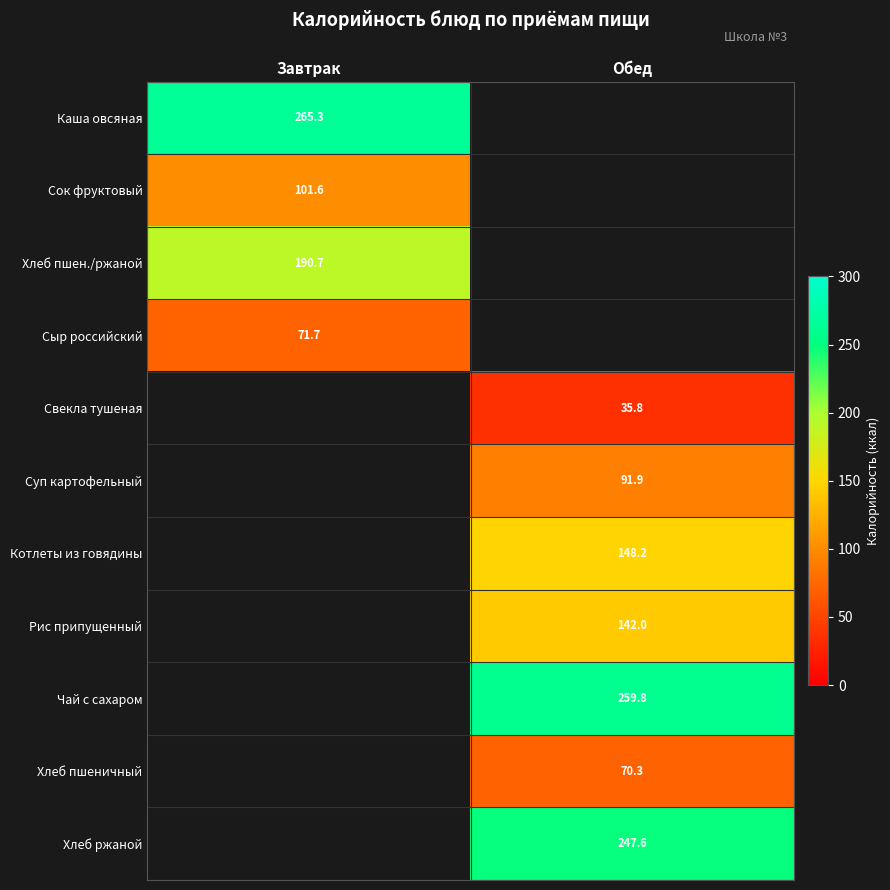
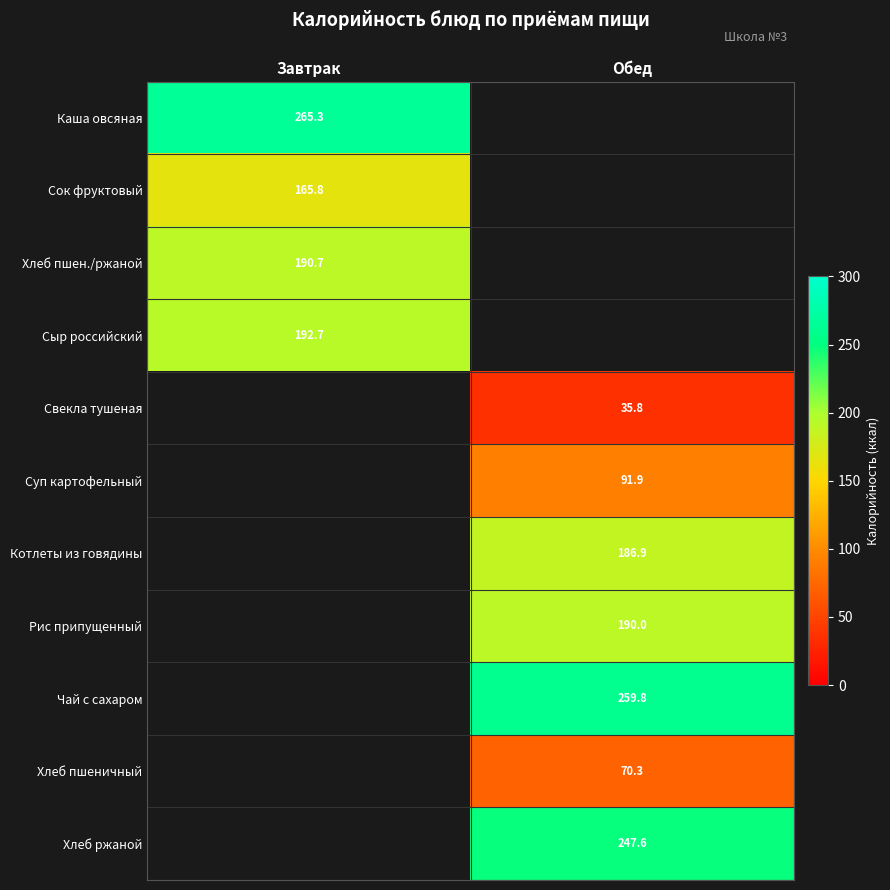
Сок фруктовый, Завтрак: 101.6 -> 165.8
Сыр российский, Завтрак: 71.7 -> 192.7
Котлеты из говядины, Обед: 148.2 -> 186.9
Рис припущенный, Обед: 142.0 -> 190.0
